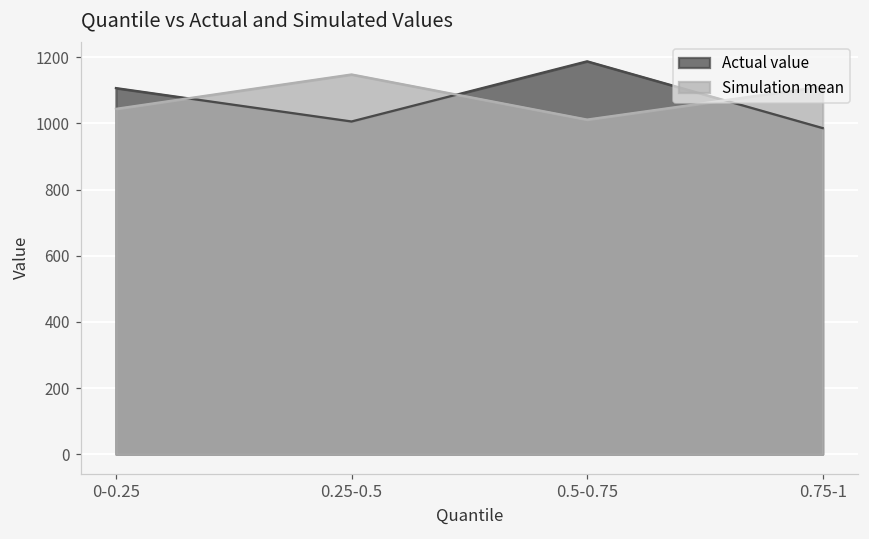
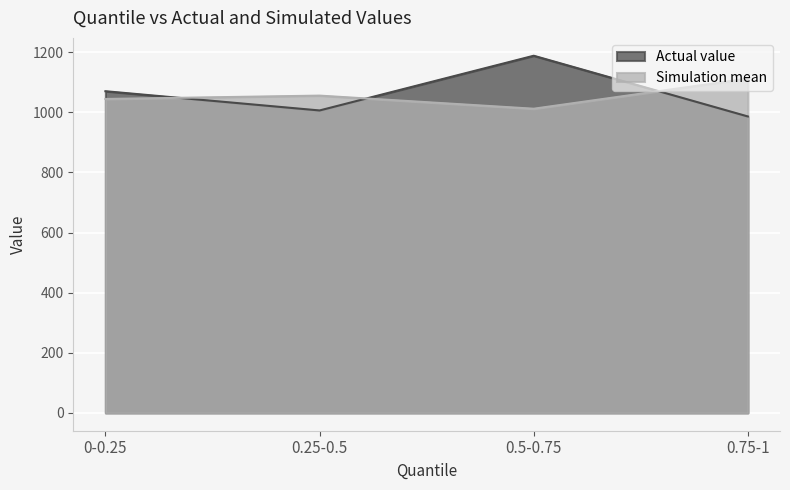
Actual value, 0-0.25: 1110 -> 1070
Simulation mean, 0.25-0.5: 1150 -> 1060
